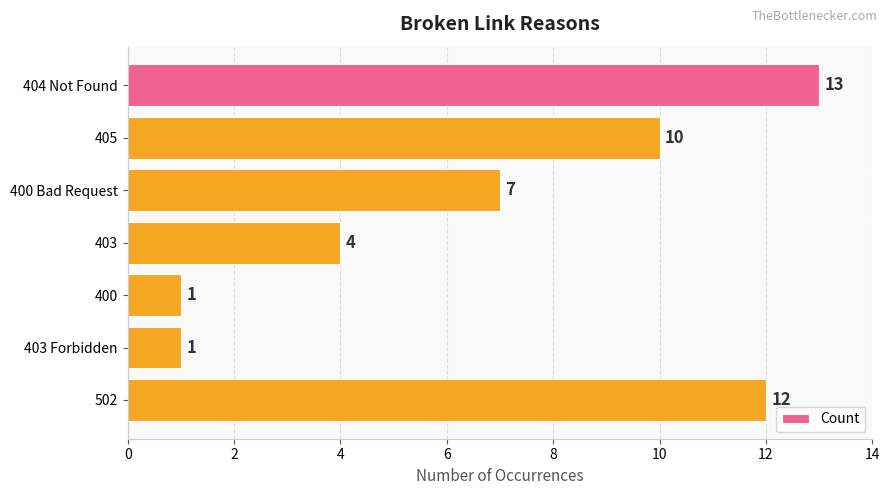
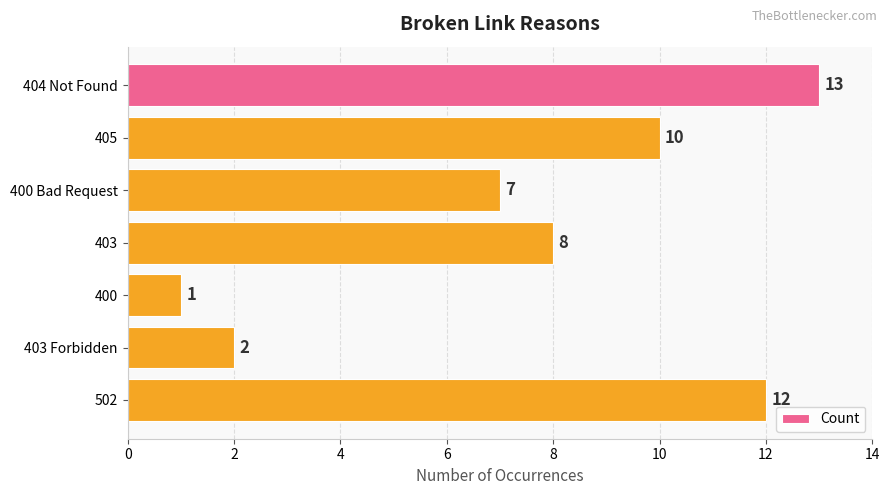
403: 4 -> 8
403 Forbidden: 1 -> 2
